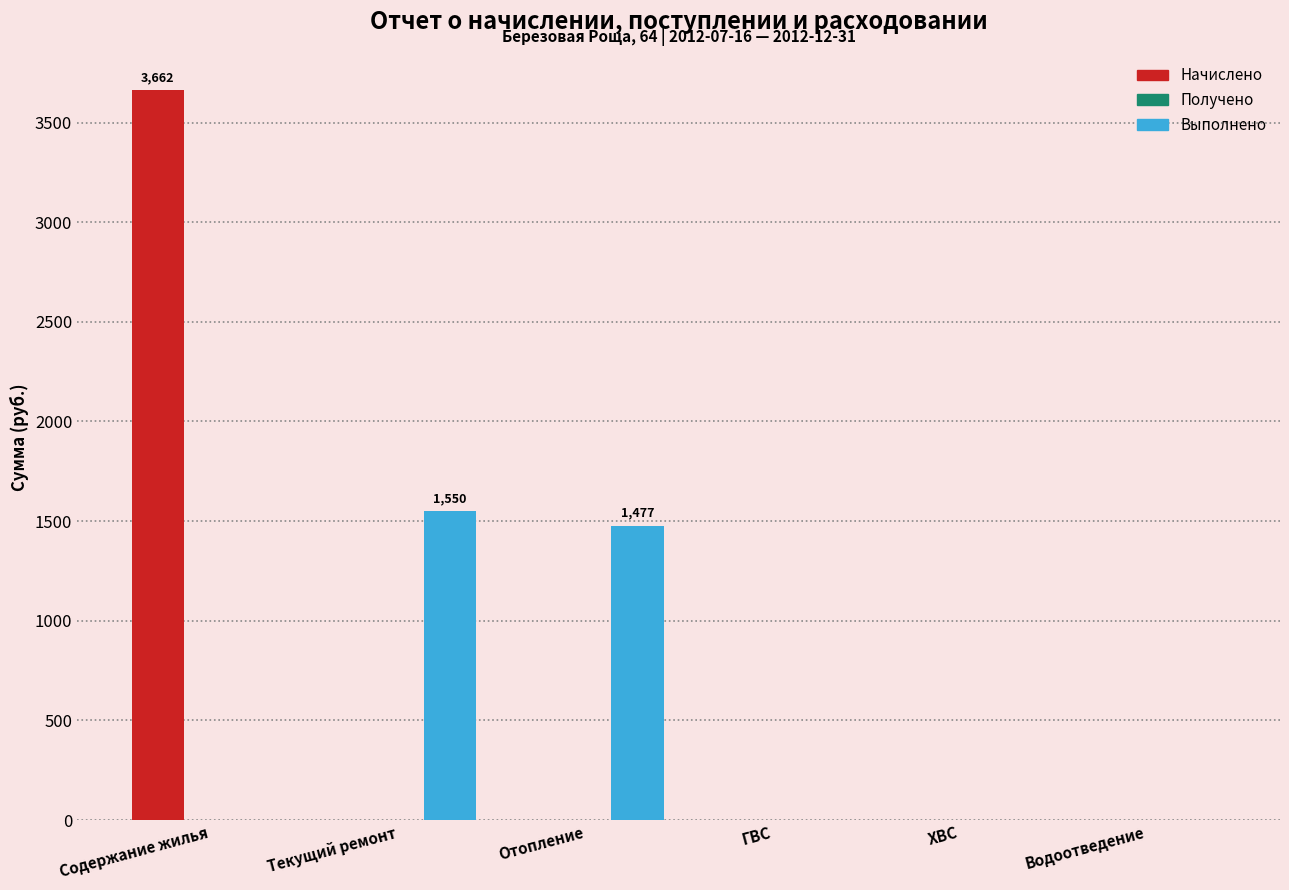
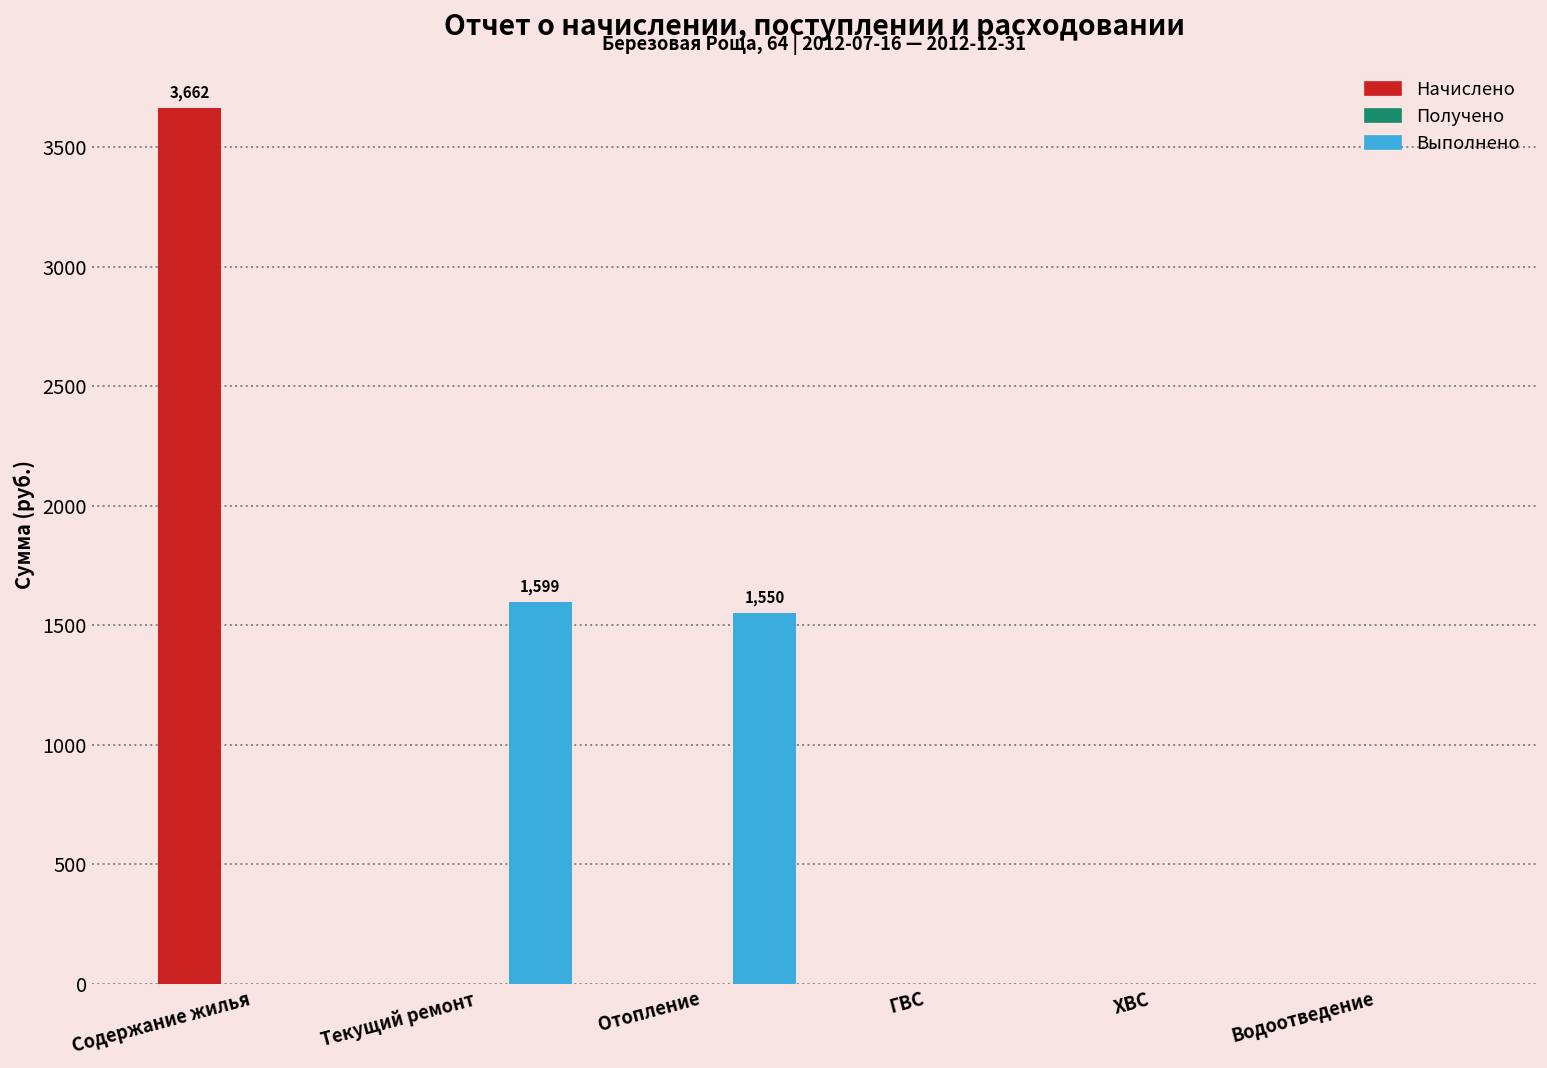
Выполнено, Текущий ремонт: 1,550 -> 1,599
Выполнено, Отопление: 1,477 -> 1,550
